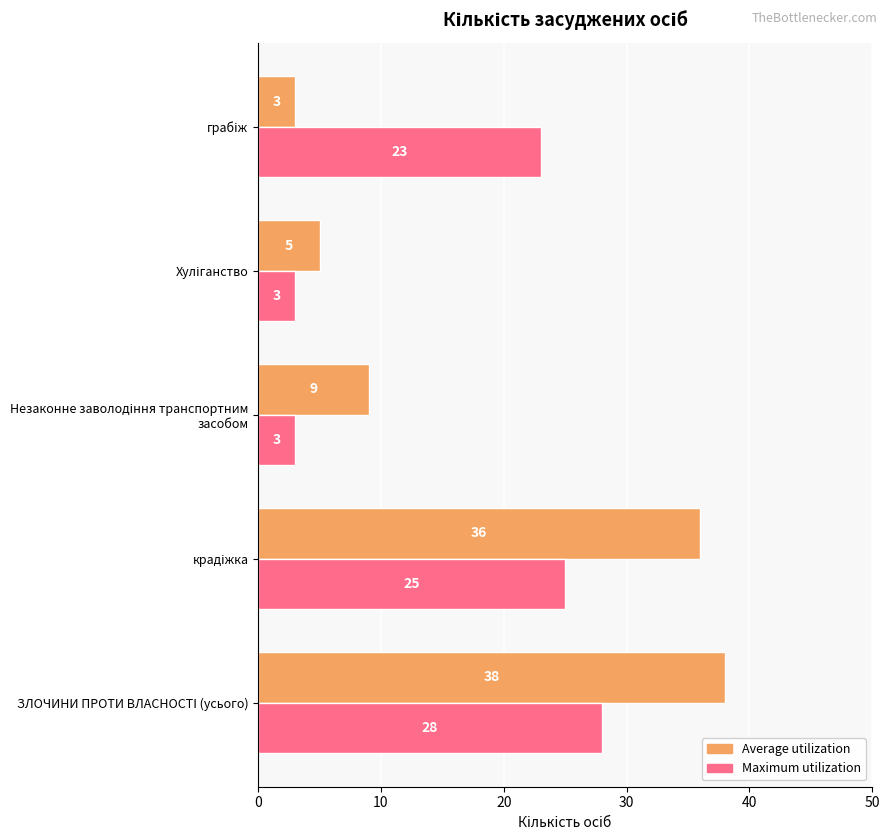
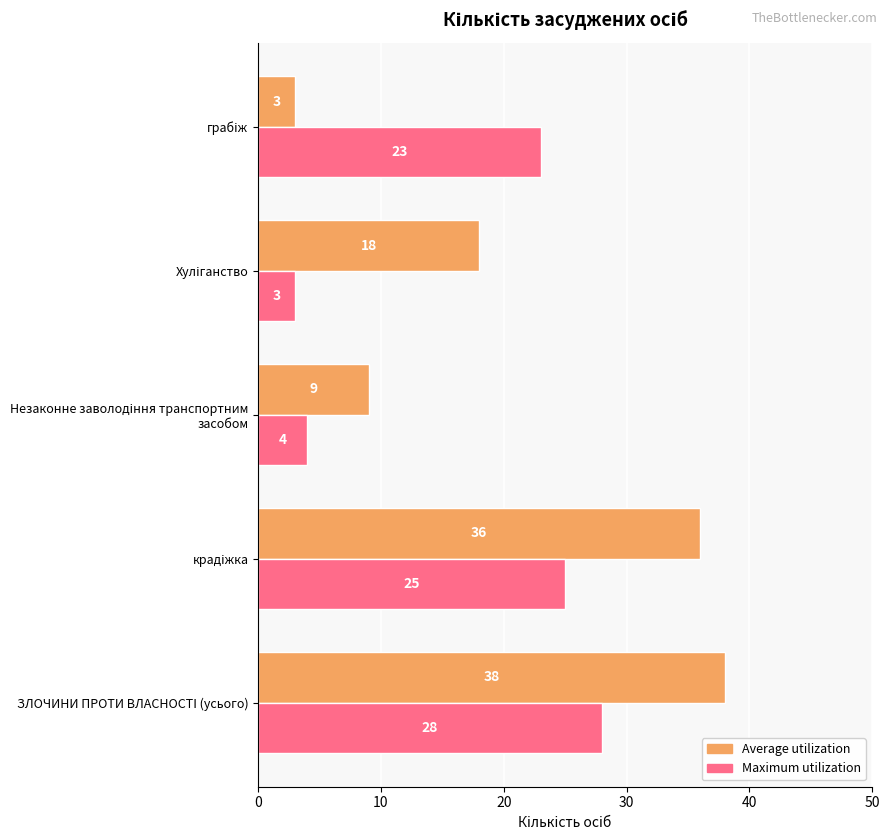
Average utilization, Хуліганство: 5 -> 18
Maximum utilization, Незаконне заволодіння транспортним засобом: 3 -> 4
